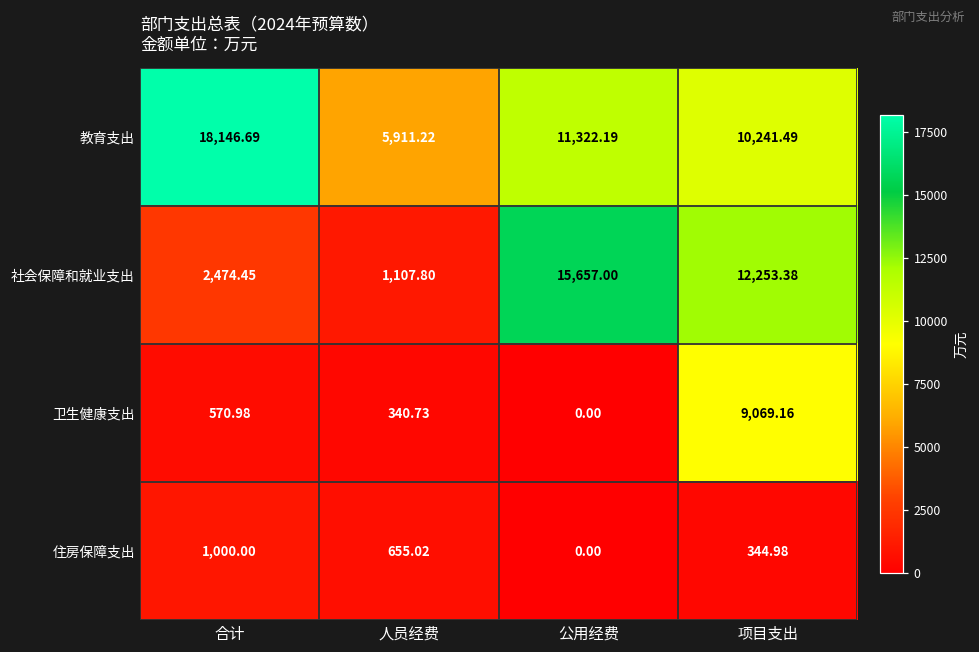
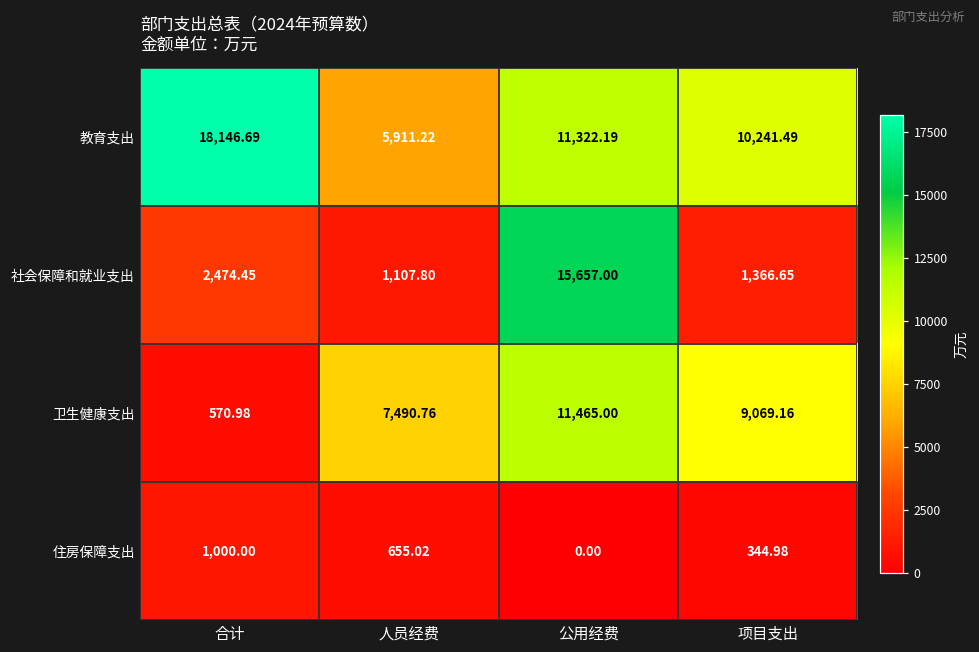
社会保障和就业支出, 项目支出: 12,253.38 -> 1,366.65
卫生健康支出, 人员经费: 340.73 -> 7,490.76
卫生健康支出, 公用经费: 0.00 -> 11,465.00
